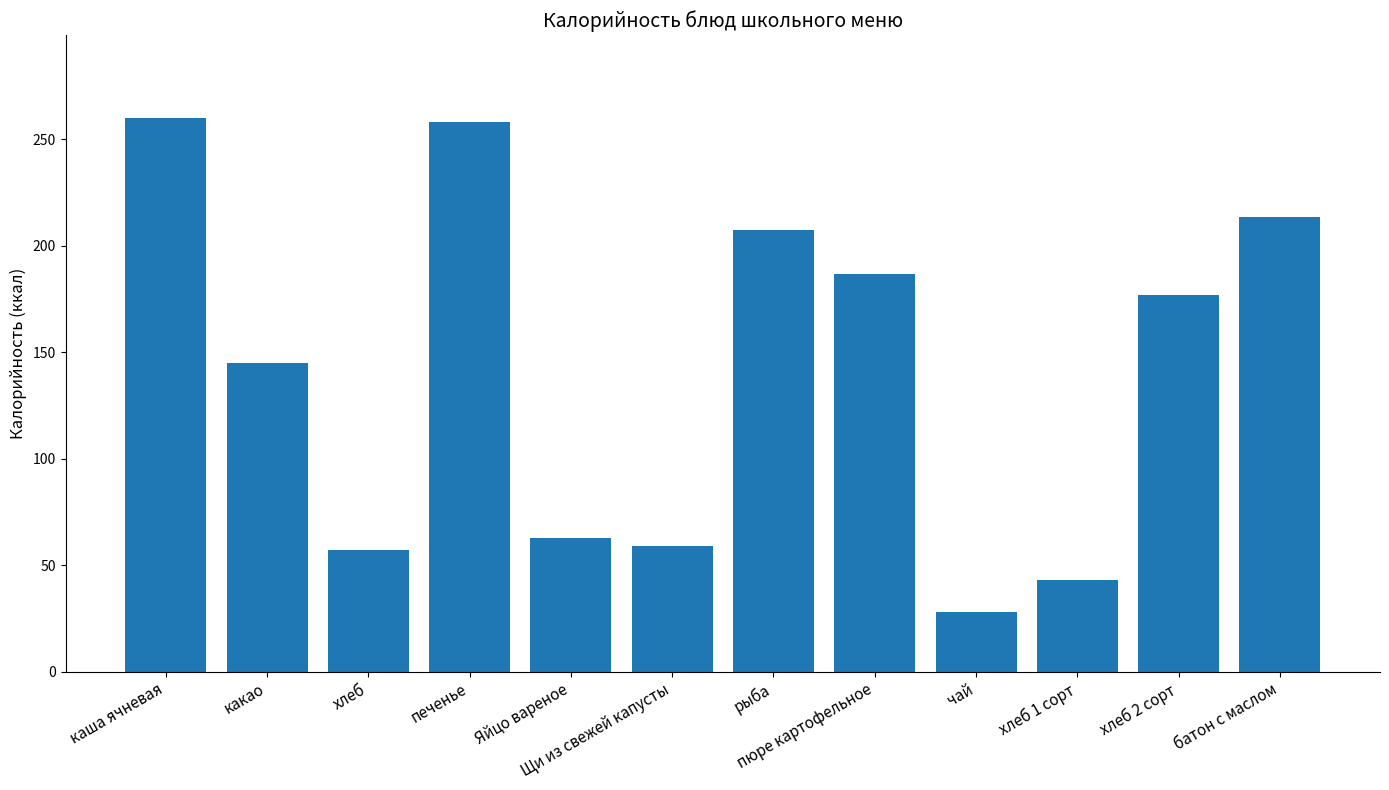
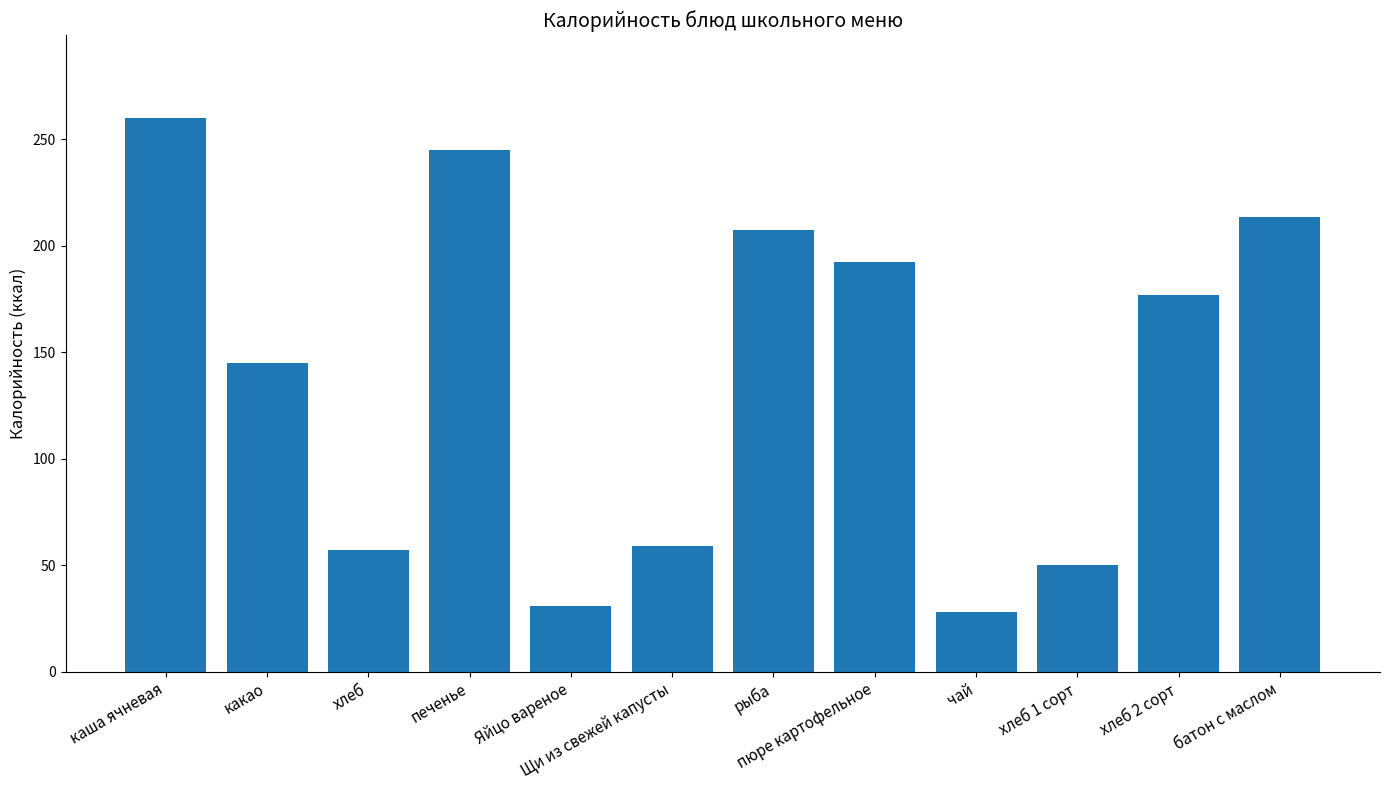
печенье: 258 -> 245
Яйцо вареное: 63 -> 31
пюре картофельное: 187 -> 193
хлеб 1 сорт: 43 -> 50
